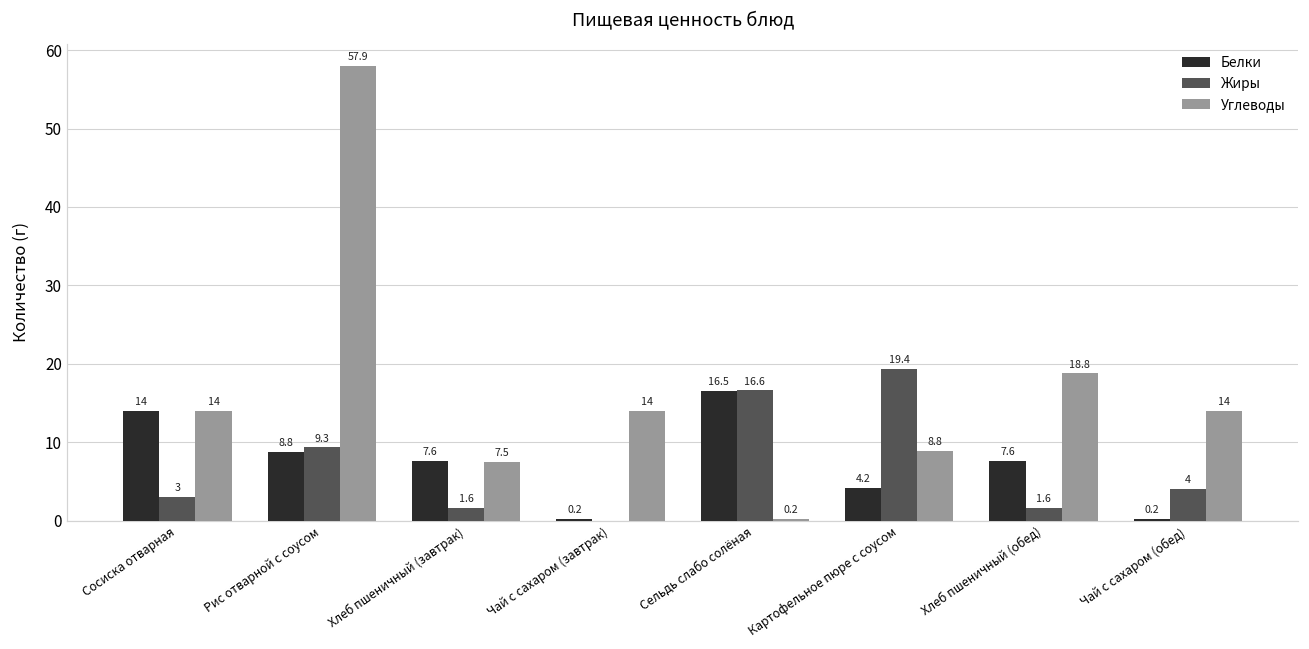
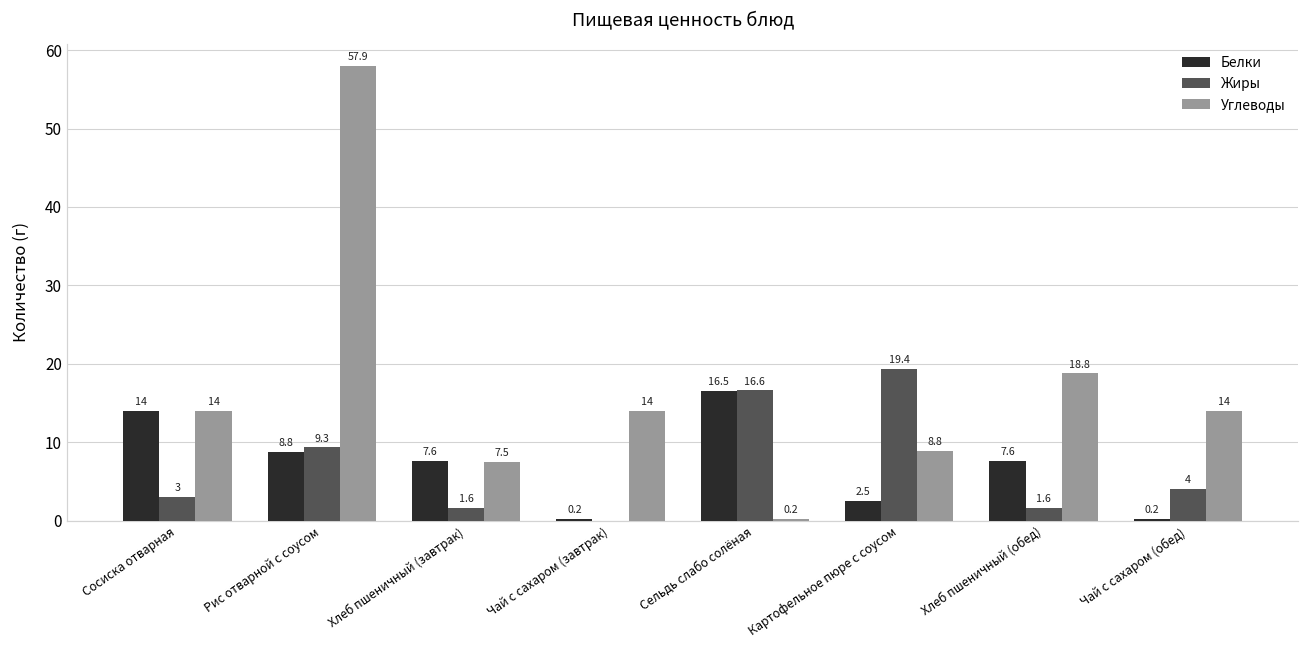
Белки, Картофельное пюре с соусом: 4.2 -> 2.5
